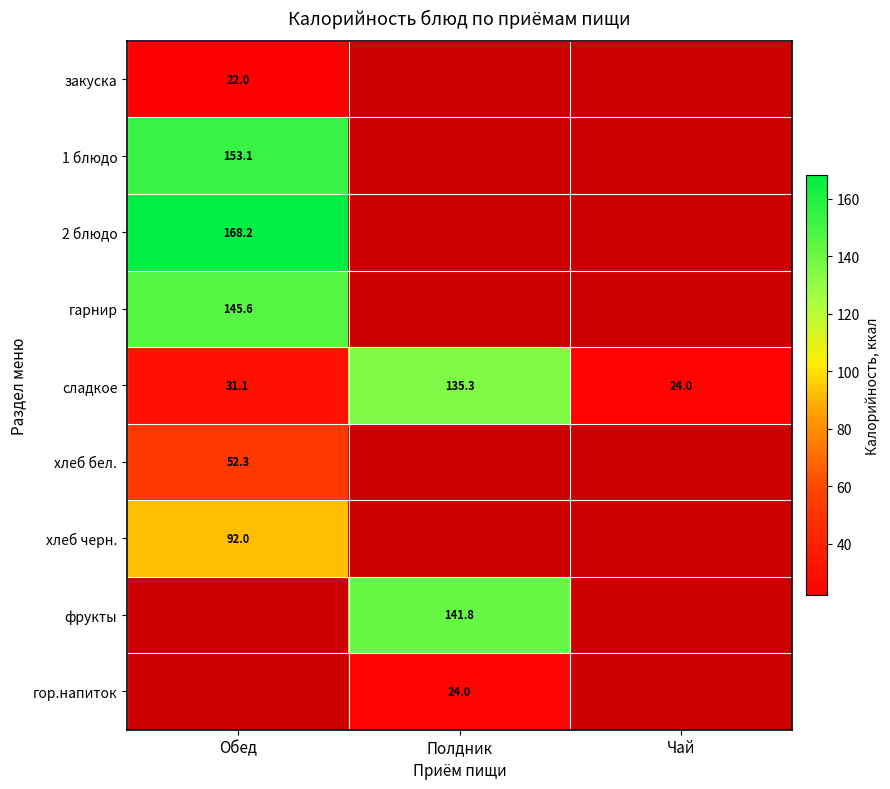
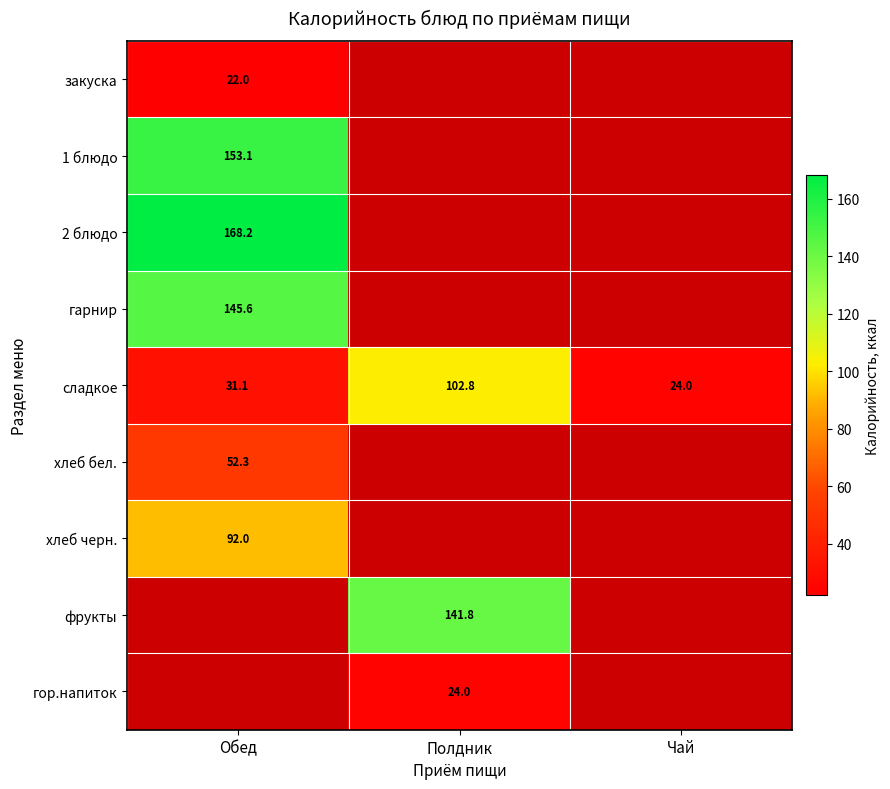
сладкое, Полдник: 135.3 -> 102.8
